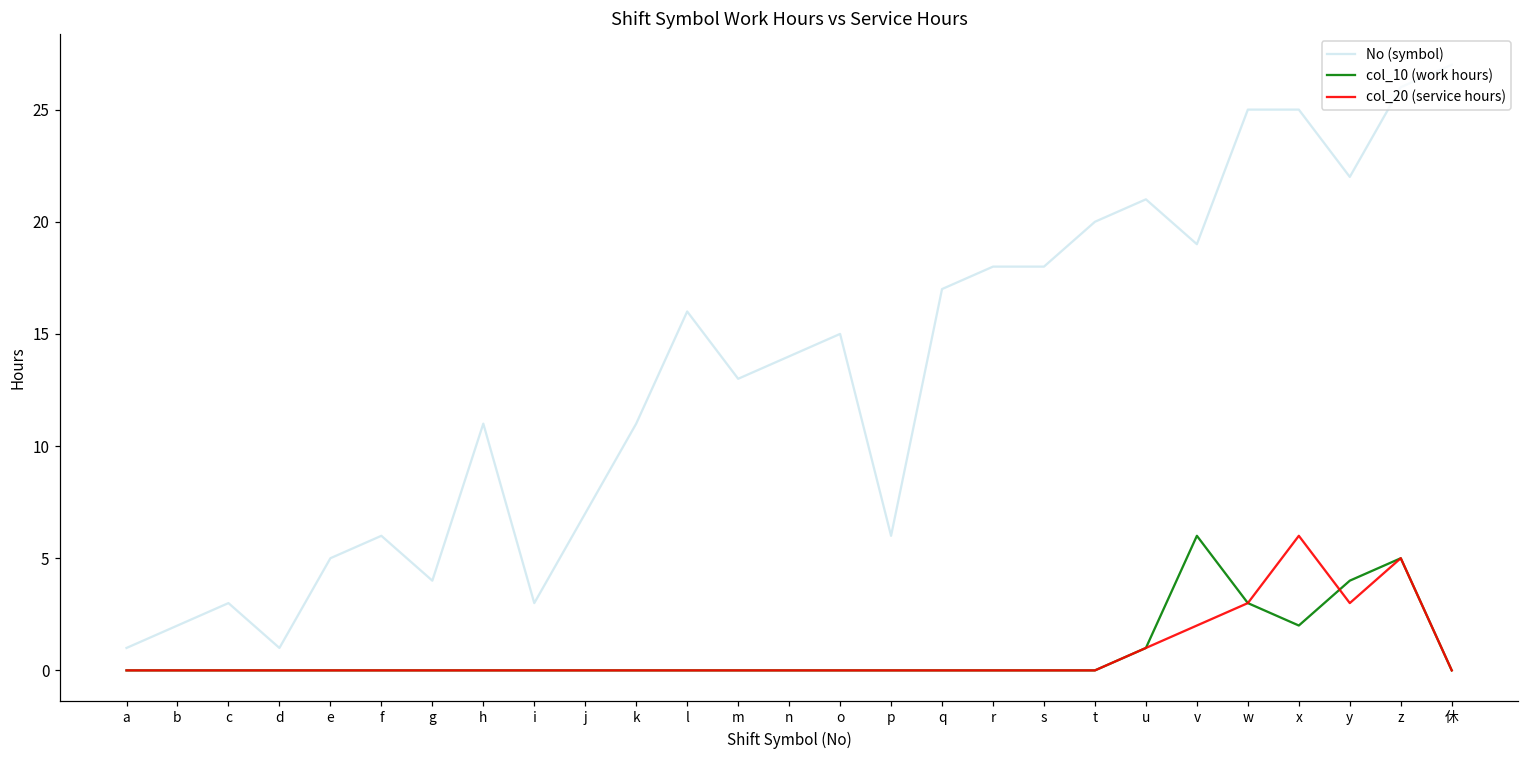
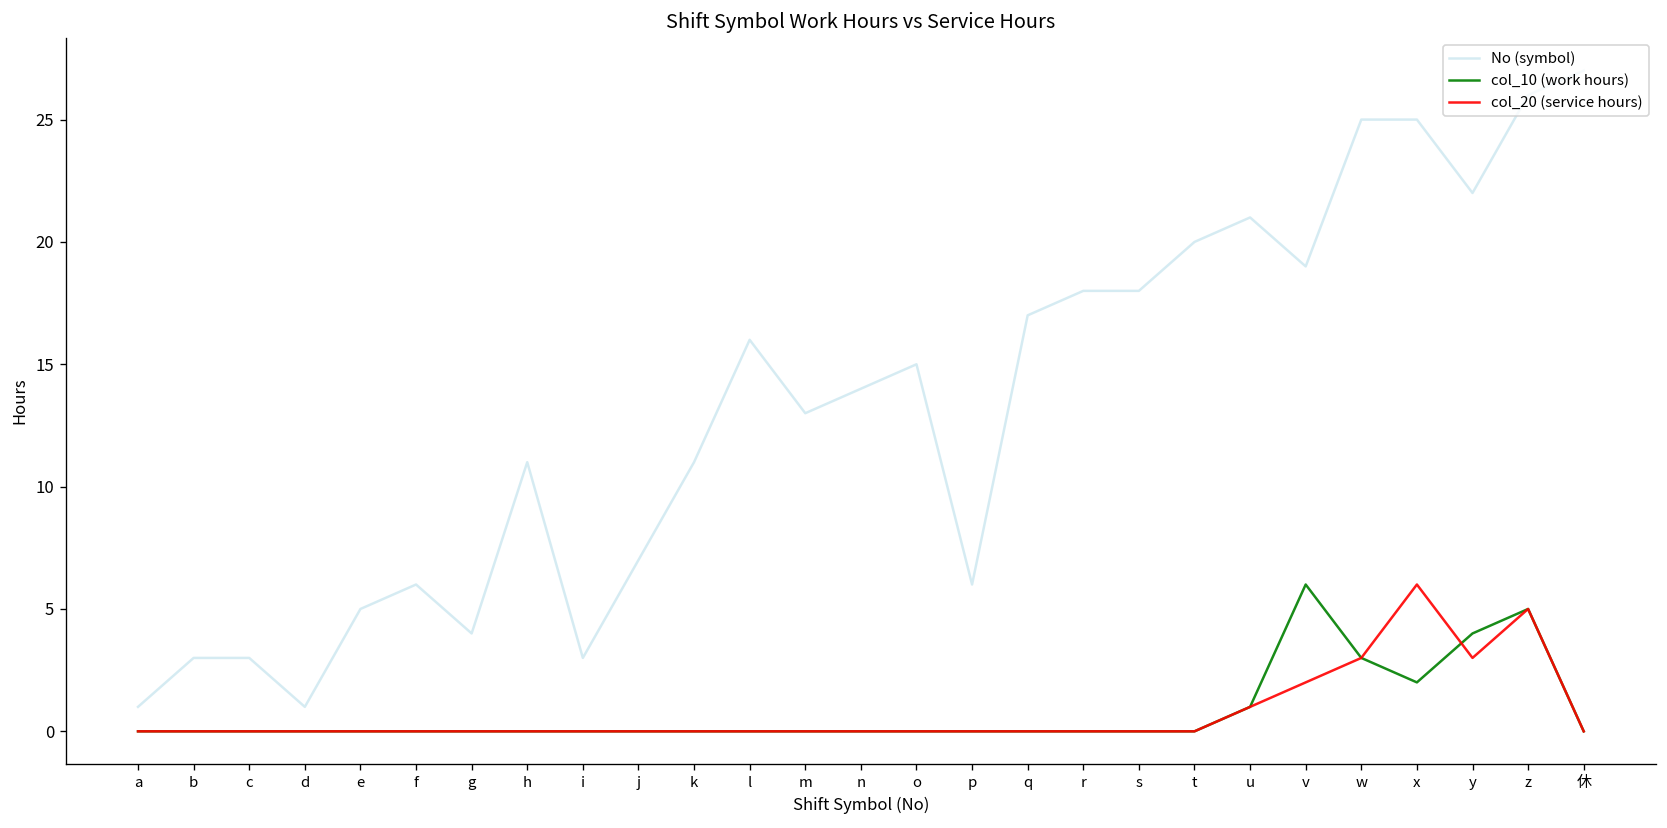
No (symbol), b: 2 -> 3
